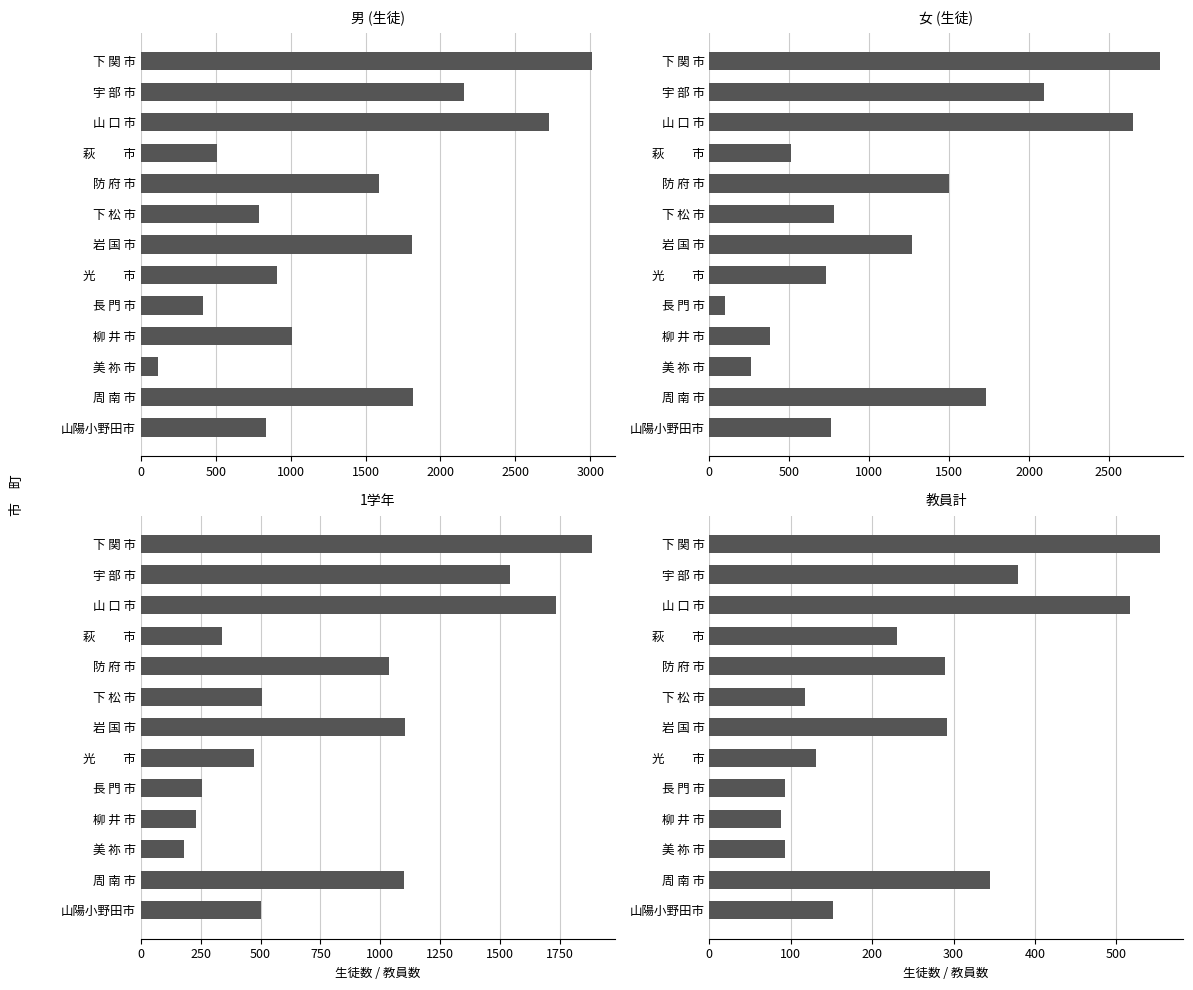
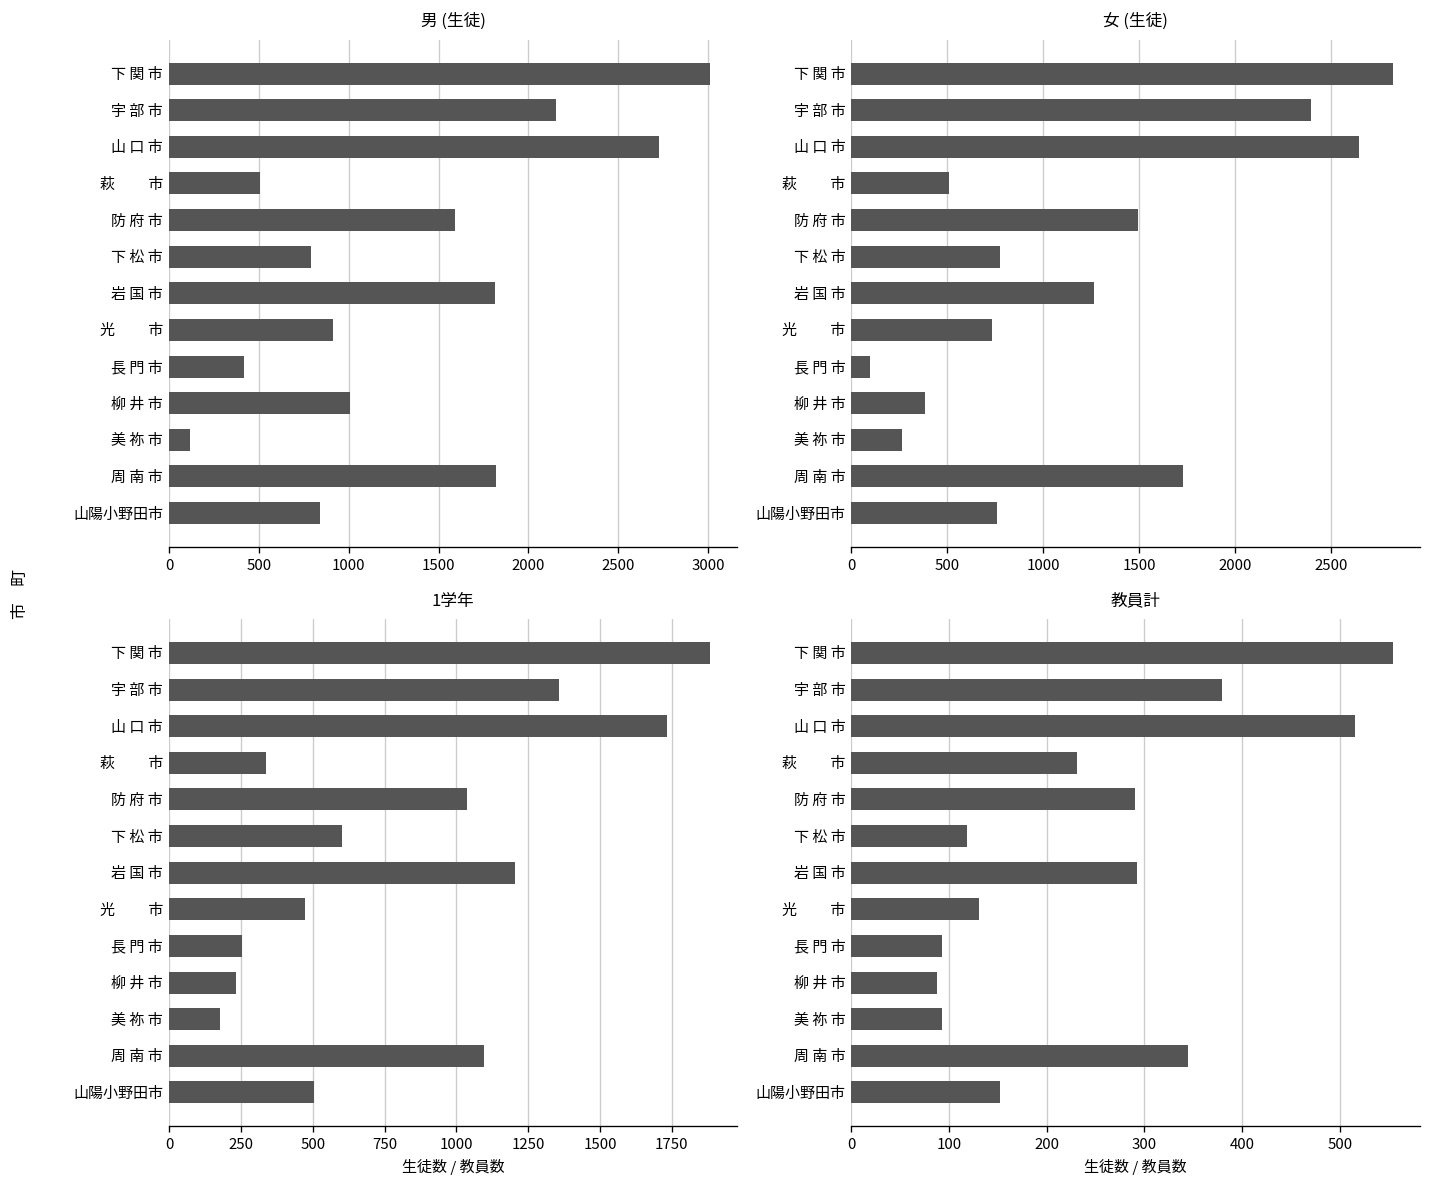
女 (生徒), 宇 部 市: 2090 -> 2400
1学年, 宇 部 市: 1540 -> 1360
1学年, 下 松 市: 510 -> 600
1学年, 岩 国 市: 1100 -> 1200
